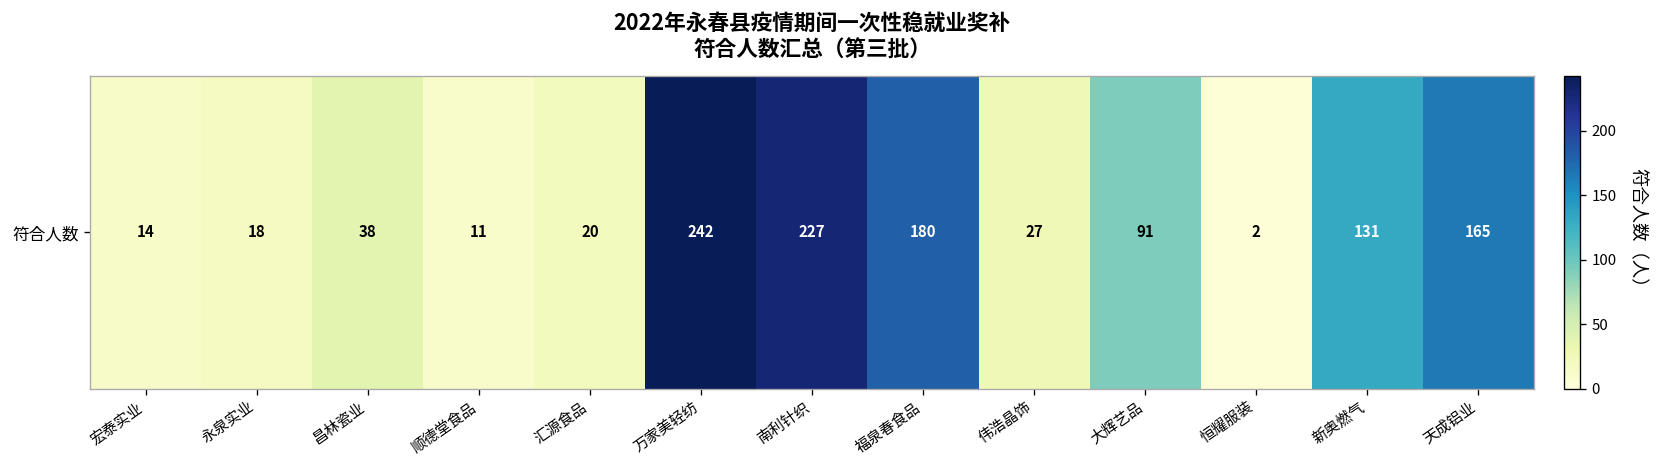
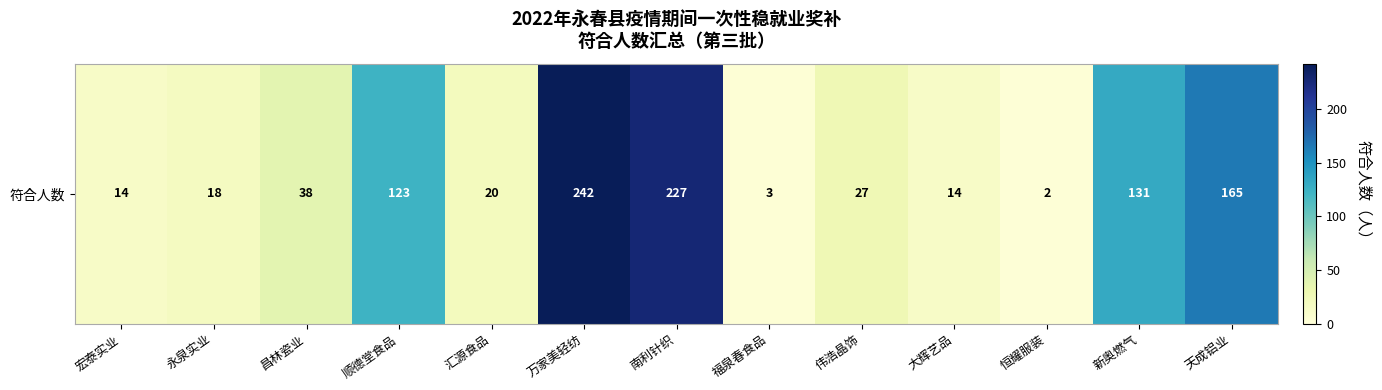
符合人数, 顺德堂食品: 11 -> 123
符合人数, 福泉春食品: 180 -> 3
符合人数, 大辉艺品: 91 -> 14
